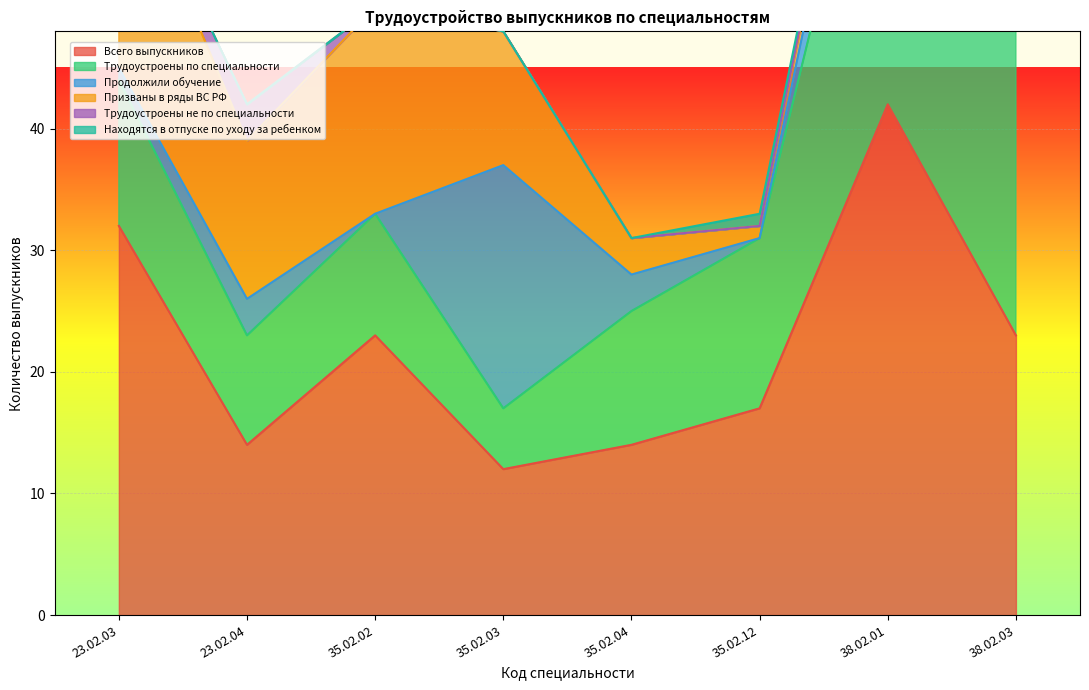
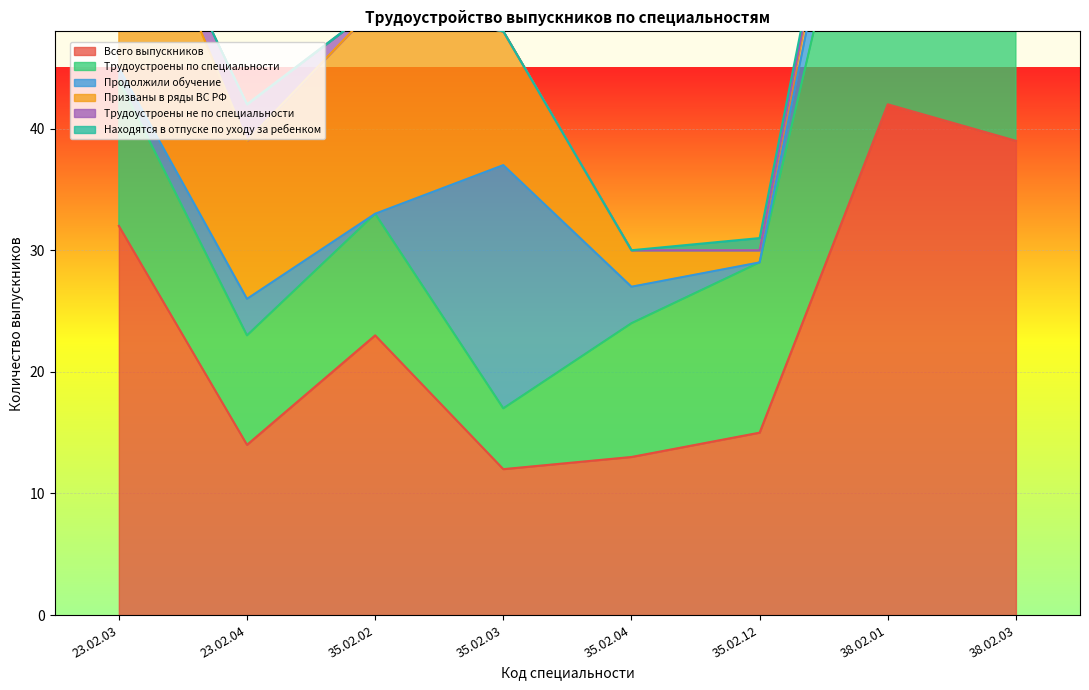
Всего выпускников, 35.02.04: 14 -> 13
Всего выпускников, 35.02.12: 17 -> 15
Всего выпускников, 38.02.03: 23 -> 39
